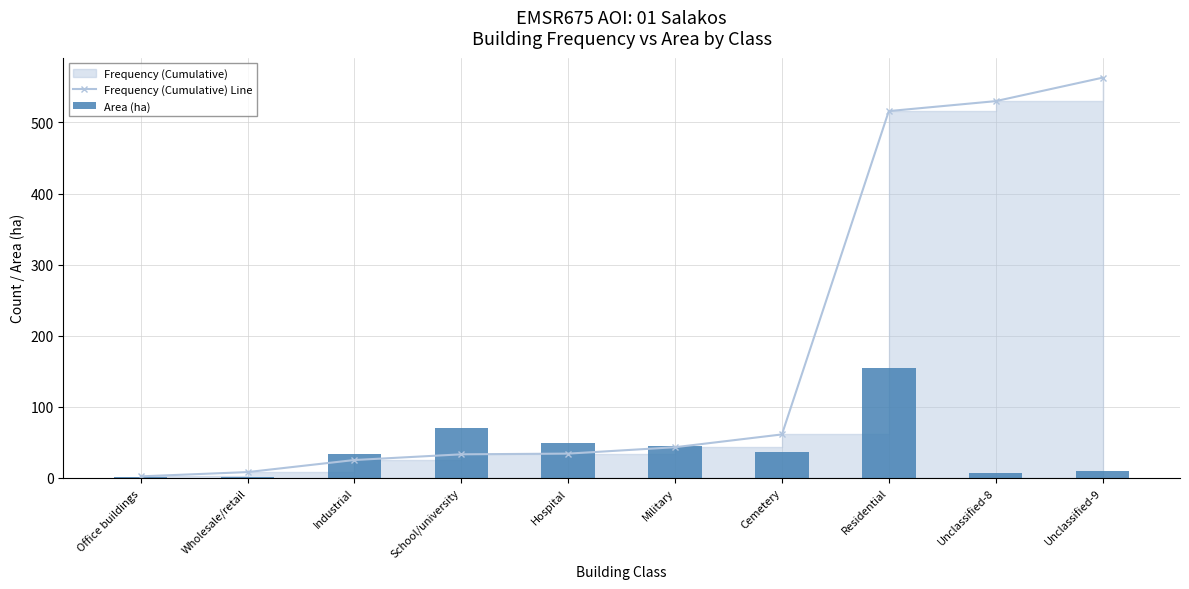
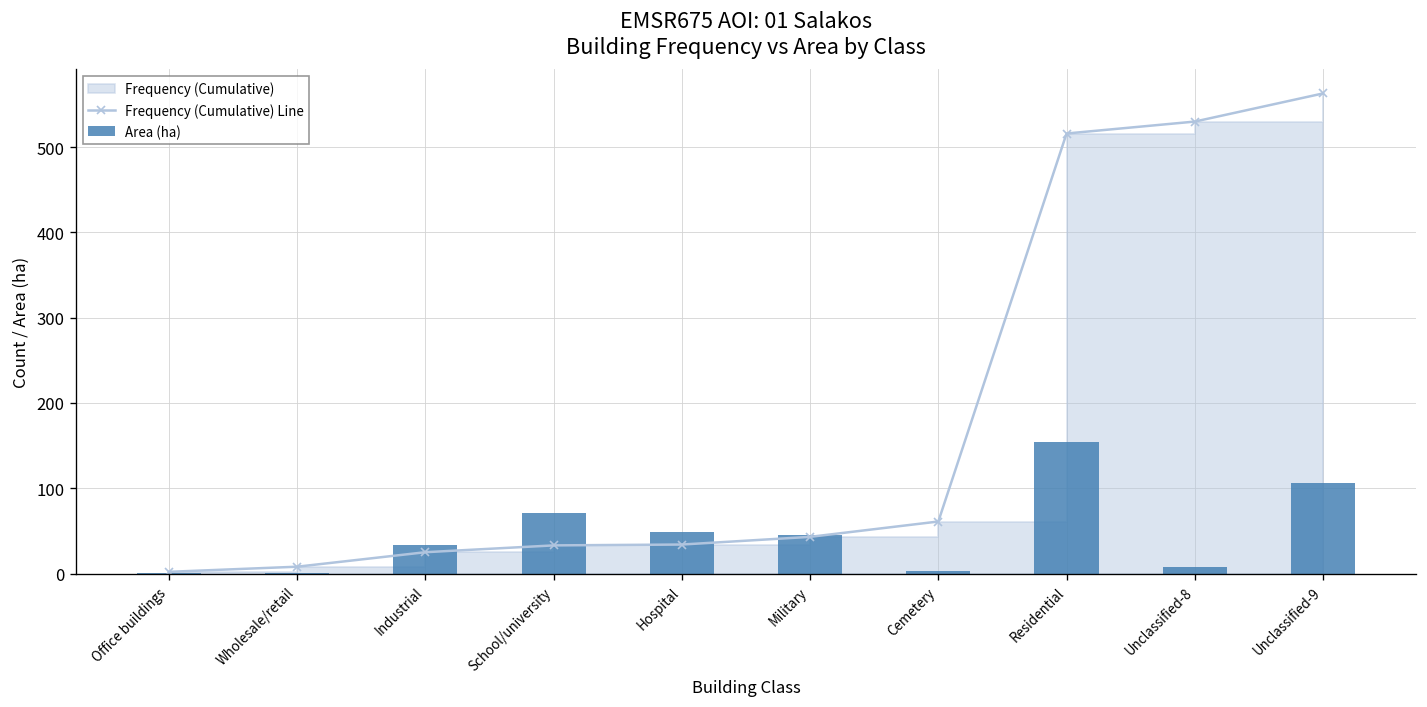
Area (ha), Cemetery: 40 -> 0
Area (ha), Unclassified-9: 10 -> 110
